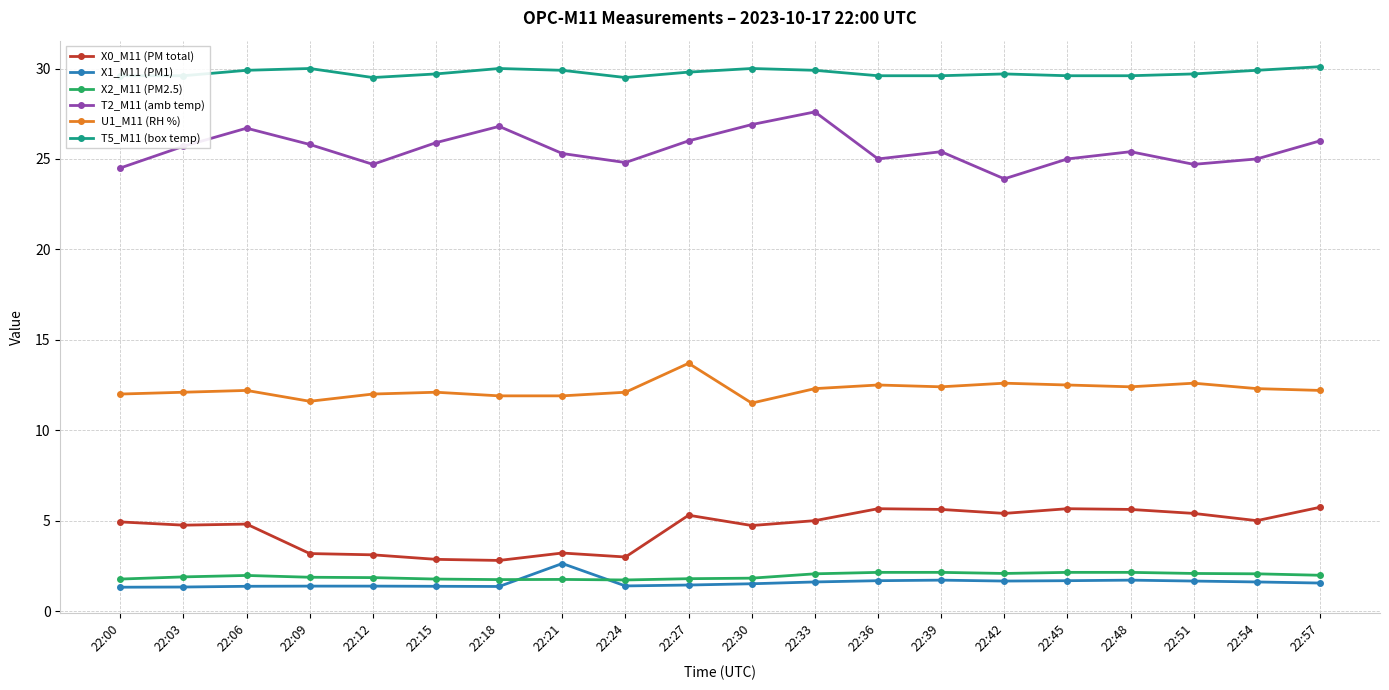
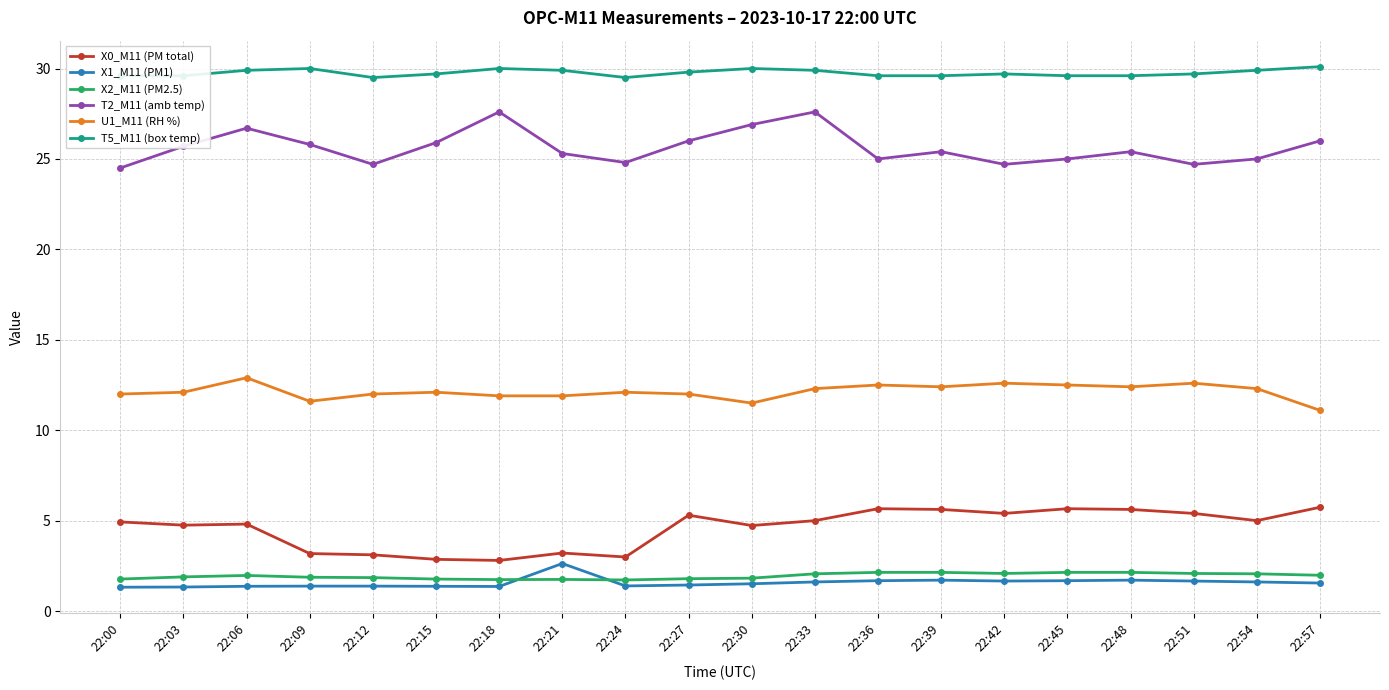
U1_M11 (RH %), 22:06: 12.2 -> 12.9
T2_M11 (amb temp), 22:18: 26.8 -> 27.6
U1_M11 (RH %), 22:27: 13.7 -> 12.0
T2_M11 (amb temp), 22:42: 23.9 -> 24.7
U1_M11 (RH %), 22:57: 12.2 -> 11.1
